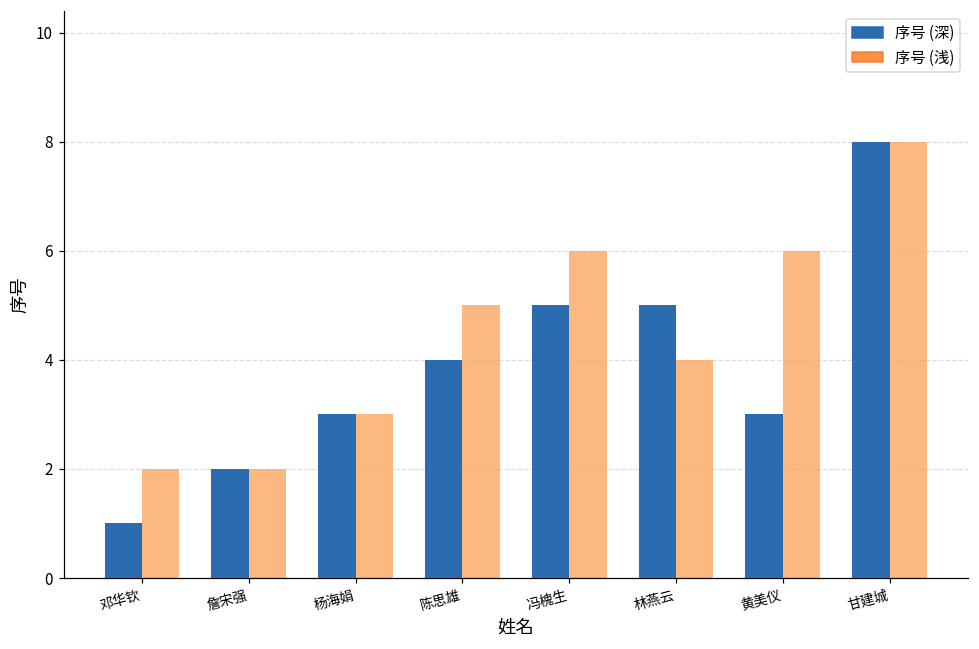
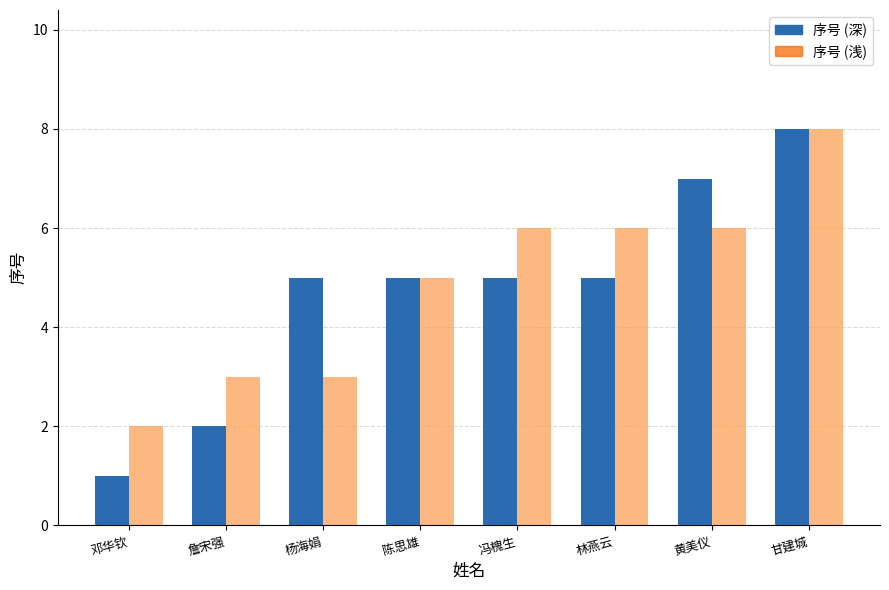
序号 (浅), 詹宋强: 2 -> 3
序号 (深), 杨海娟: 3 -> 5
序号 (深), 陈思雄: 4 -> 5
序号 (浅), 林燕云: 4 -> 6
序号 (深), 黄美仪: 3 -> 7
